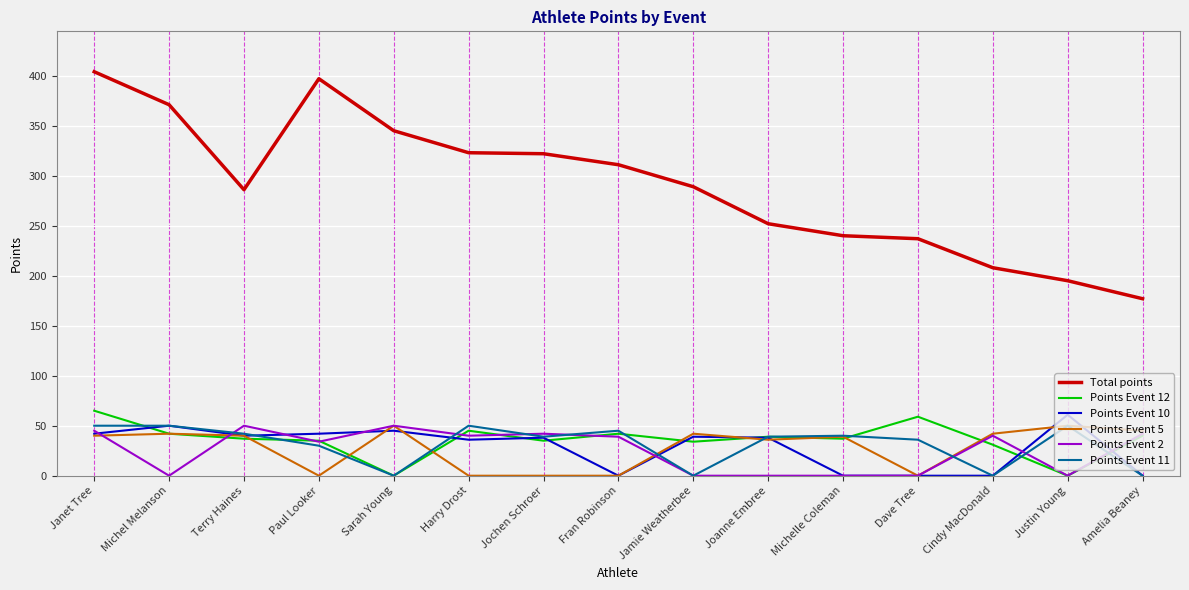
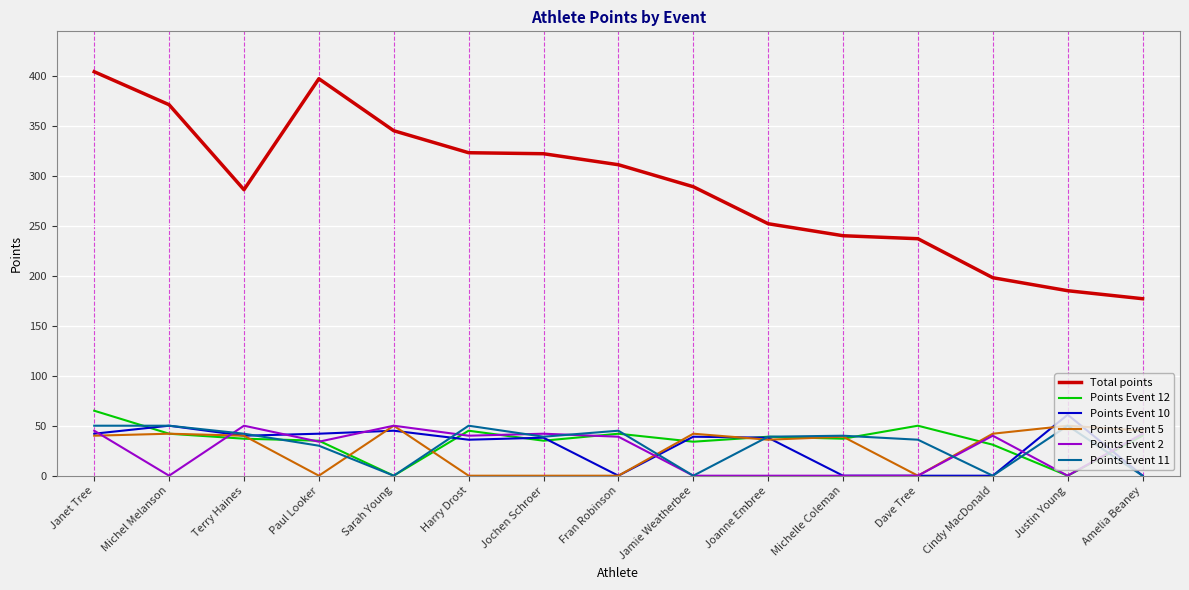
Points Event 12, Dave Tree: 60 -> 50
Total points, Cindy MacDonald: 210 -> 200
Total points, Justin Young: 200 -> 190
